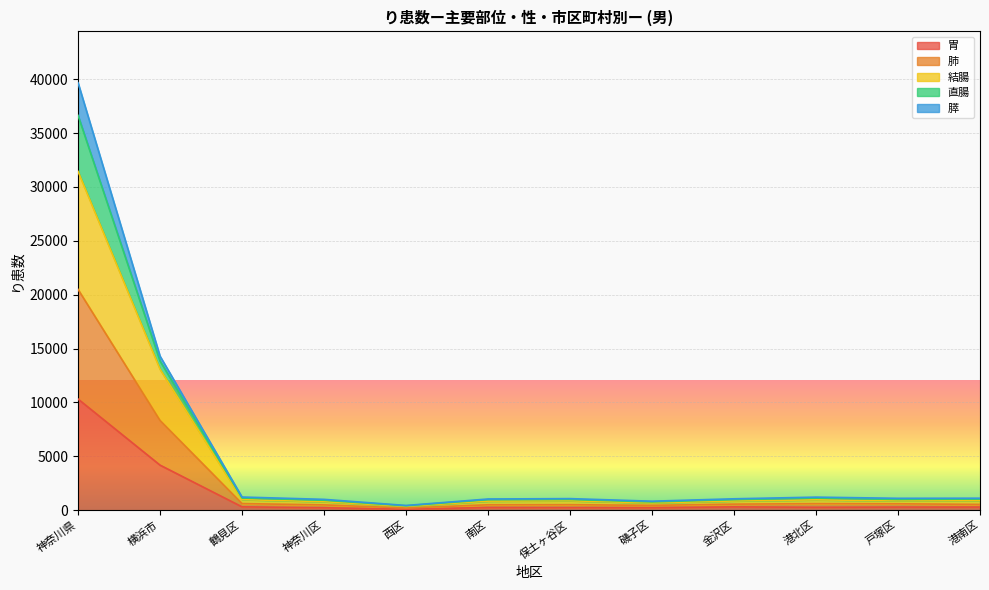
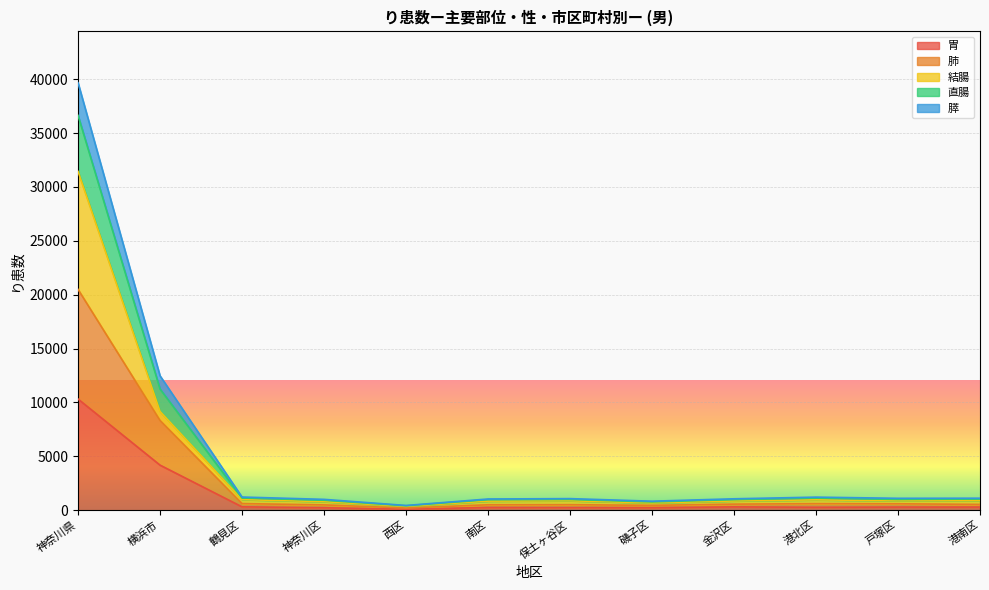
結腸, 横浜市: 4800 -> 800
直腸, 横浜市: 800 -> 2100
膵, 横浜市: 500 -> 1200
